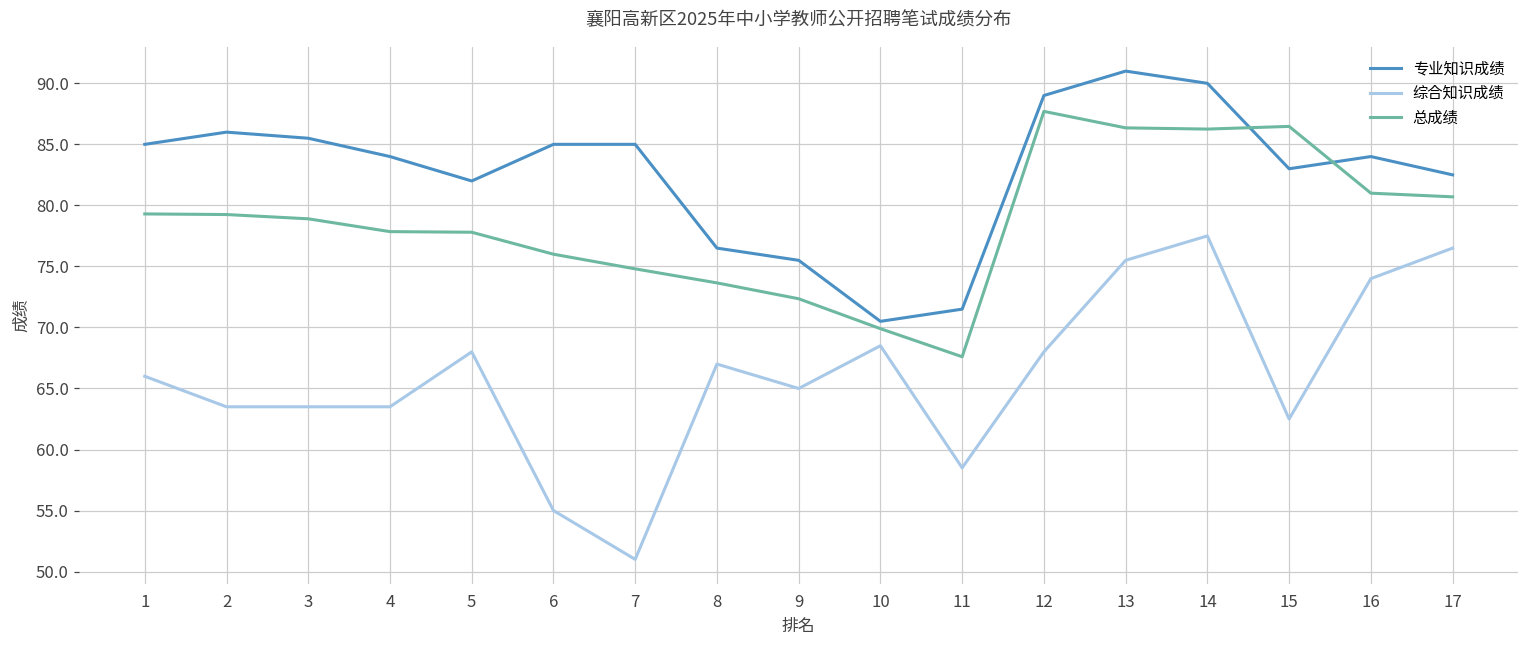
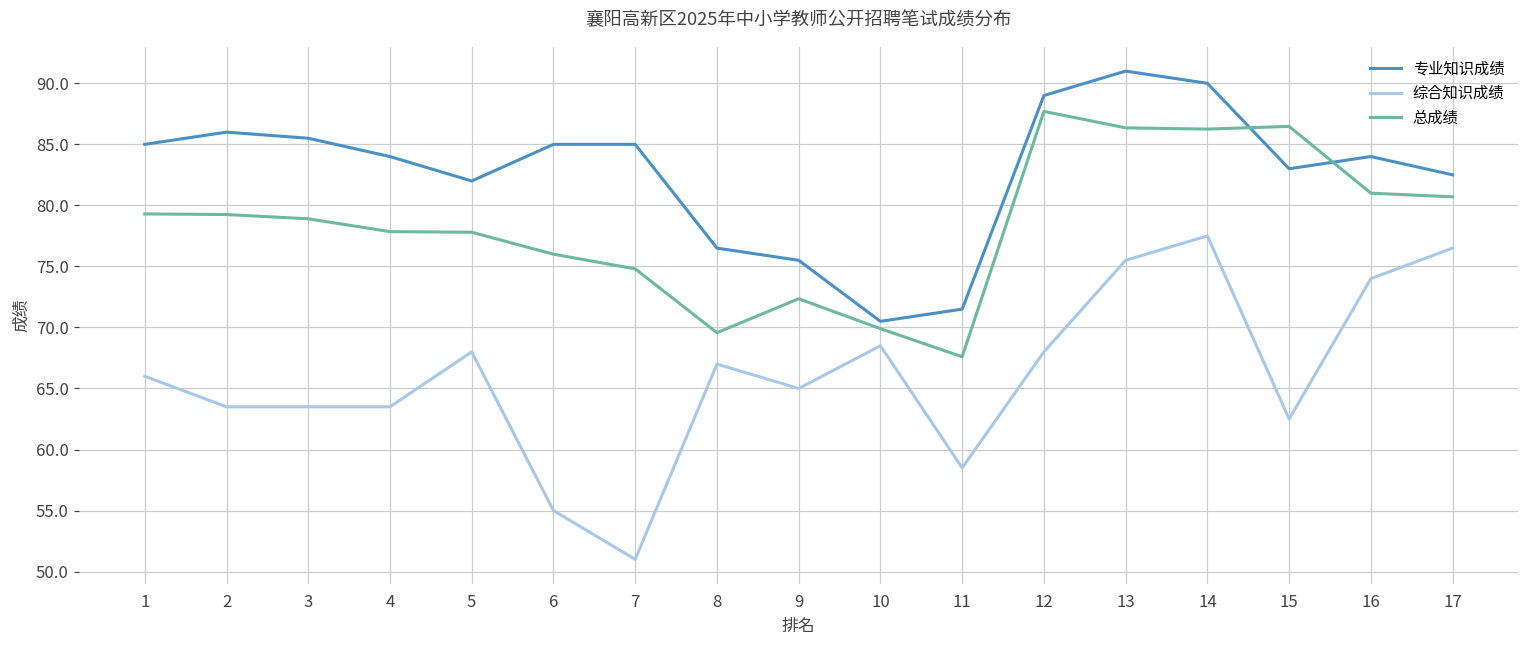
总成绩, 8: 73.7 -> 69.6
